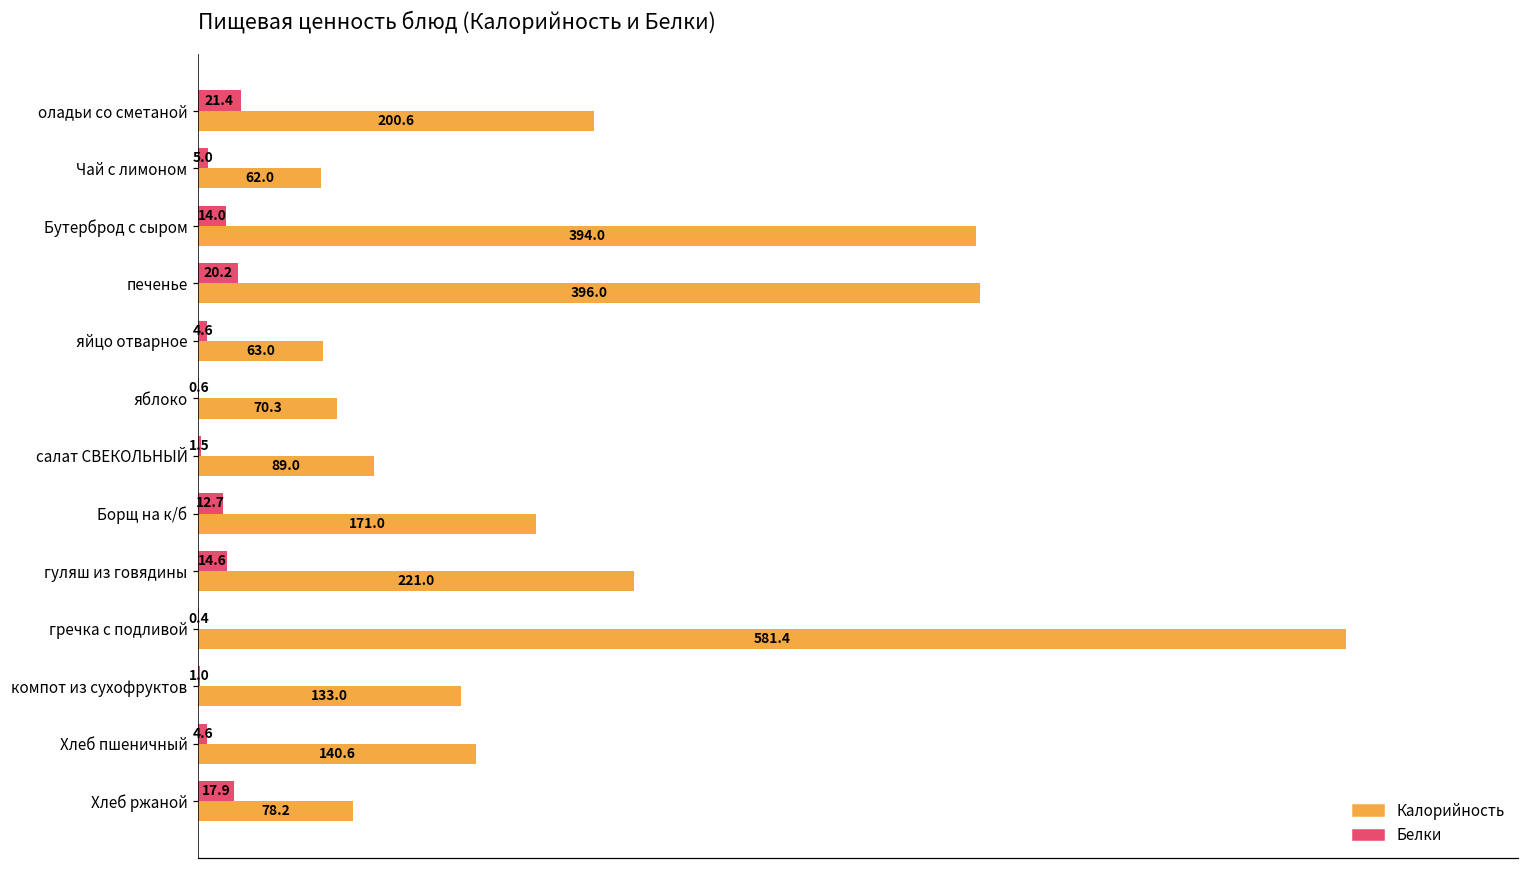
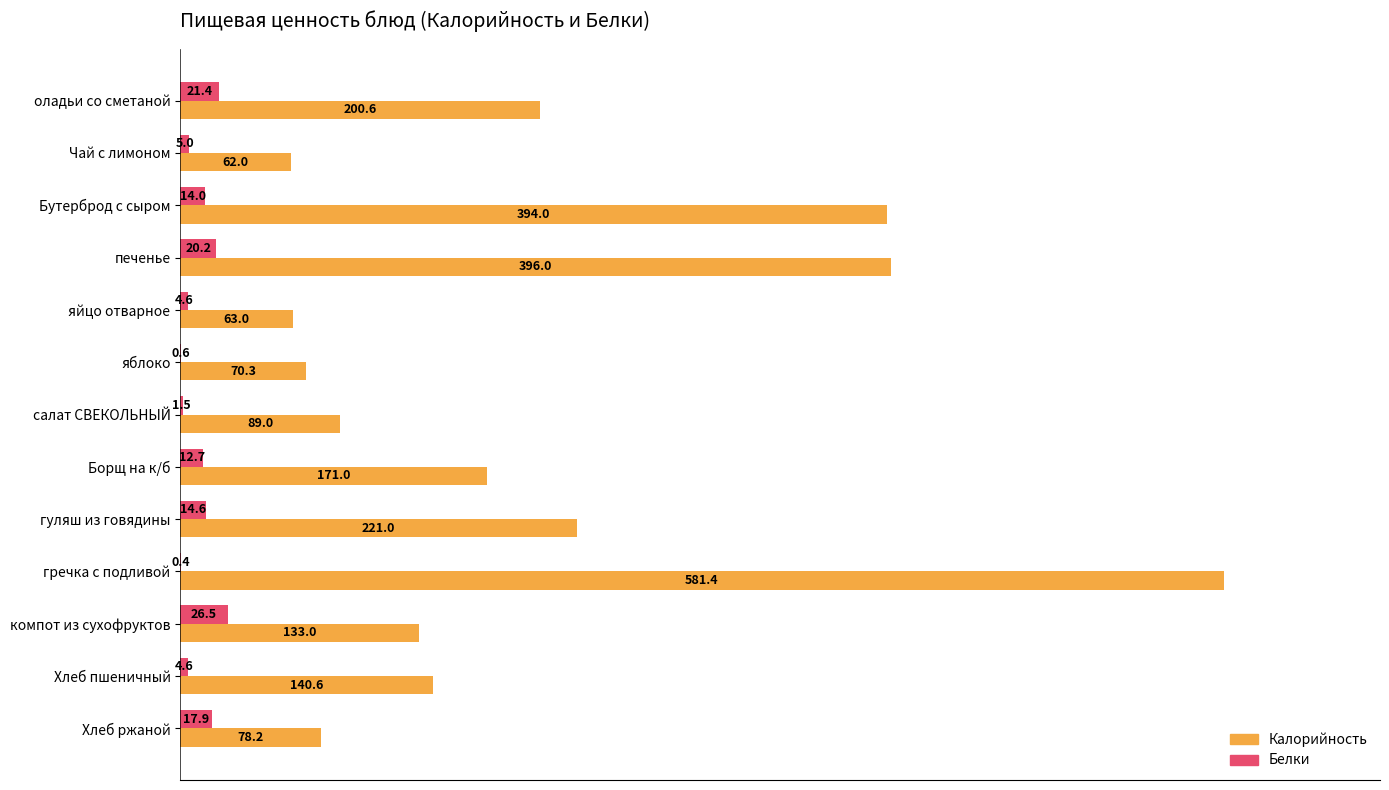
Белки, компот из сухофруктов: 1.0 -> 26.5
